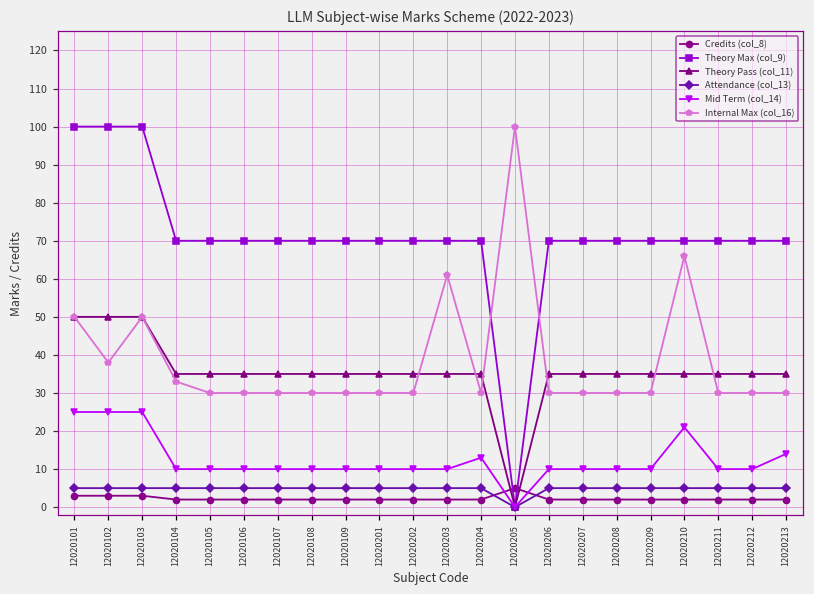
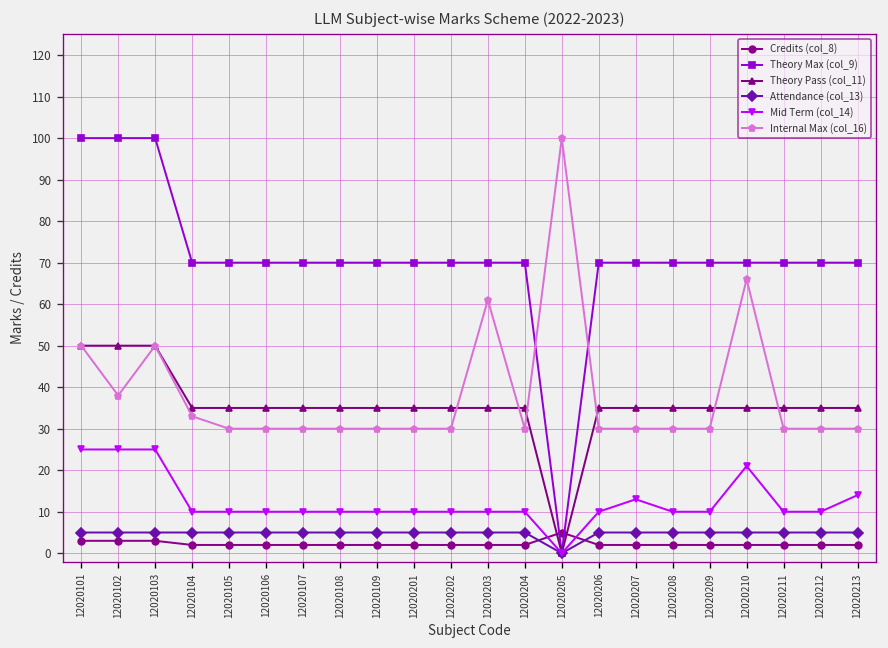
Mid Term (col_14), 12020204: 13 -> 10
Mid Term (col_14), 12020207: 10 -> 13
